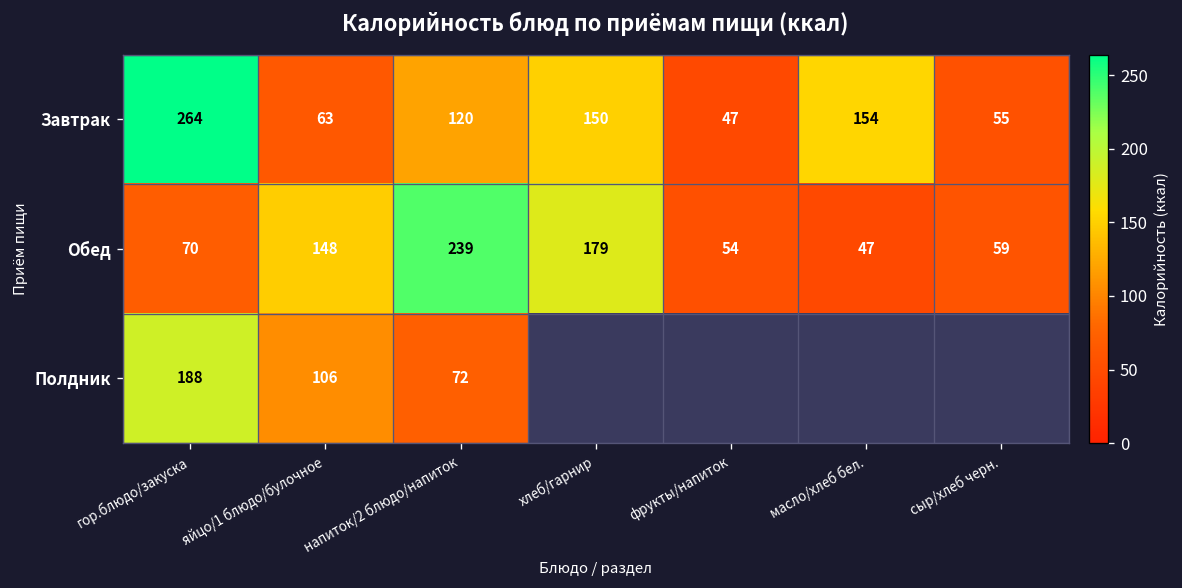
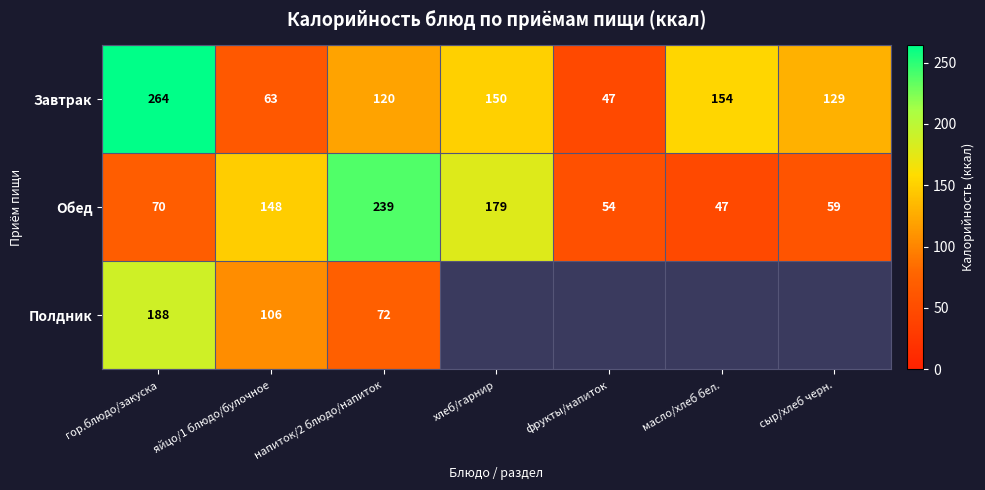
Завтрак, сыр/хлеб черн.: 55 -> 129
